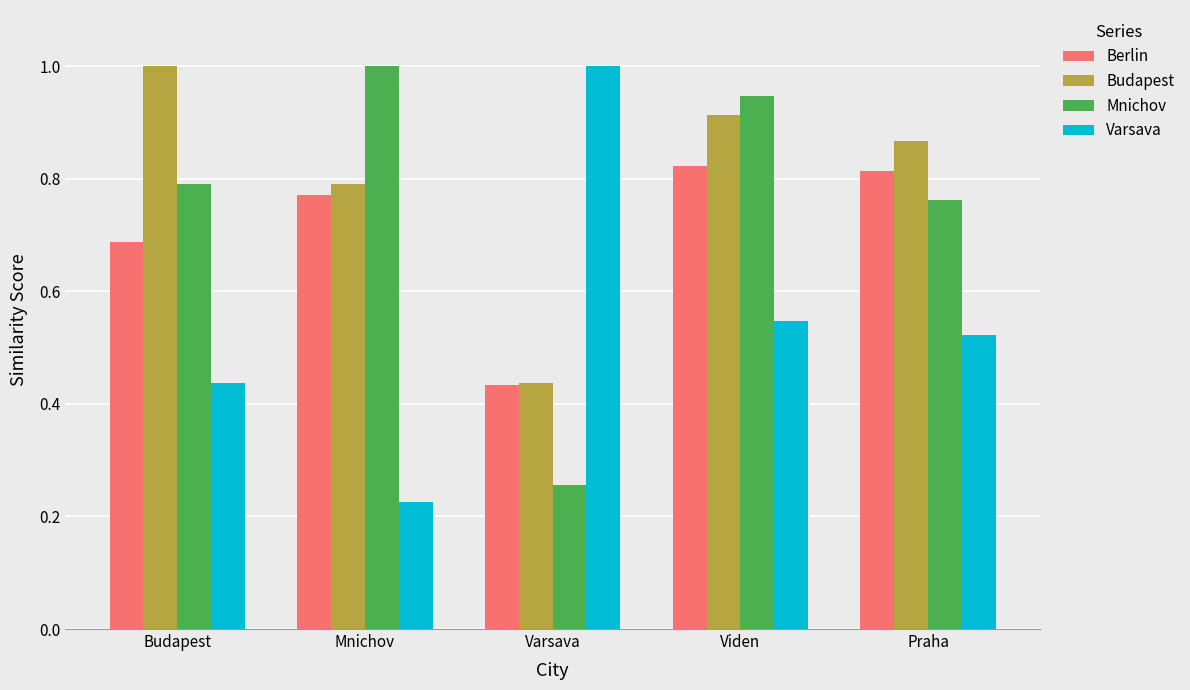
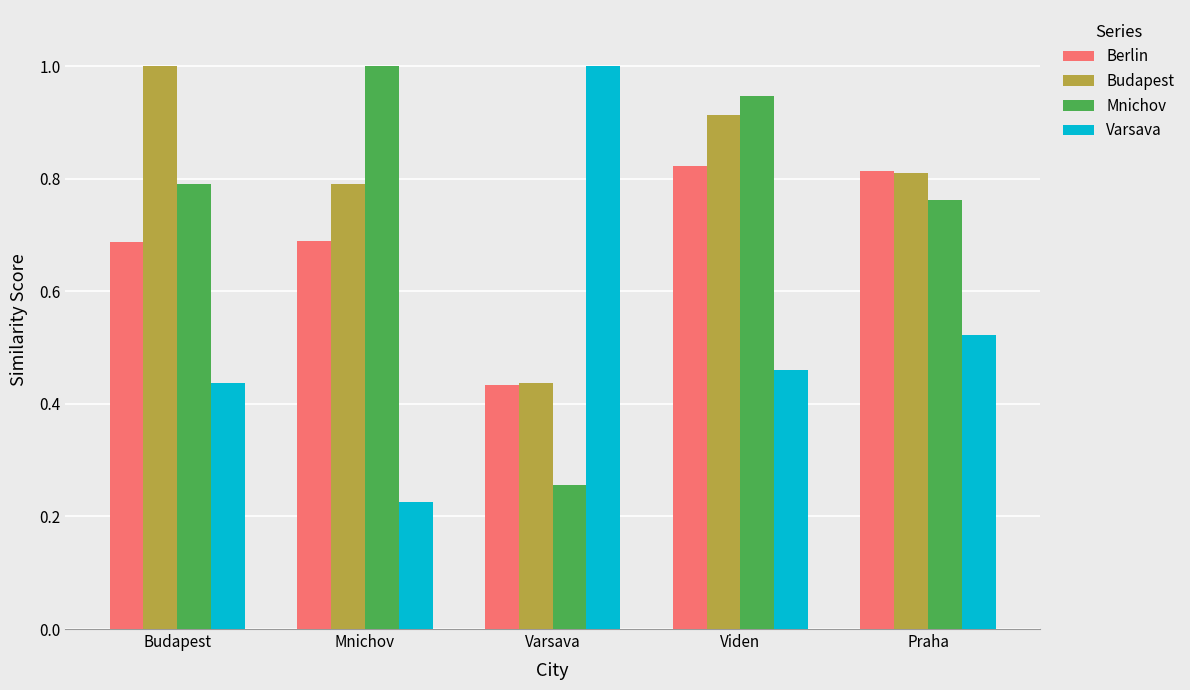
Berlin, Mnichov: 0.77 -> 0.69
Varsava, Viden: 0.55 -> 0.46
Budapest, Praha: 0.87 -> 0.81
